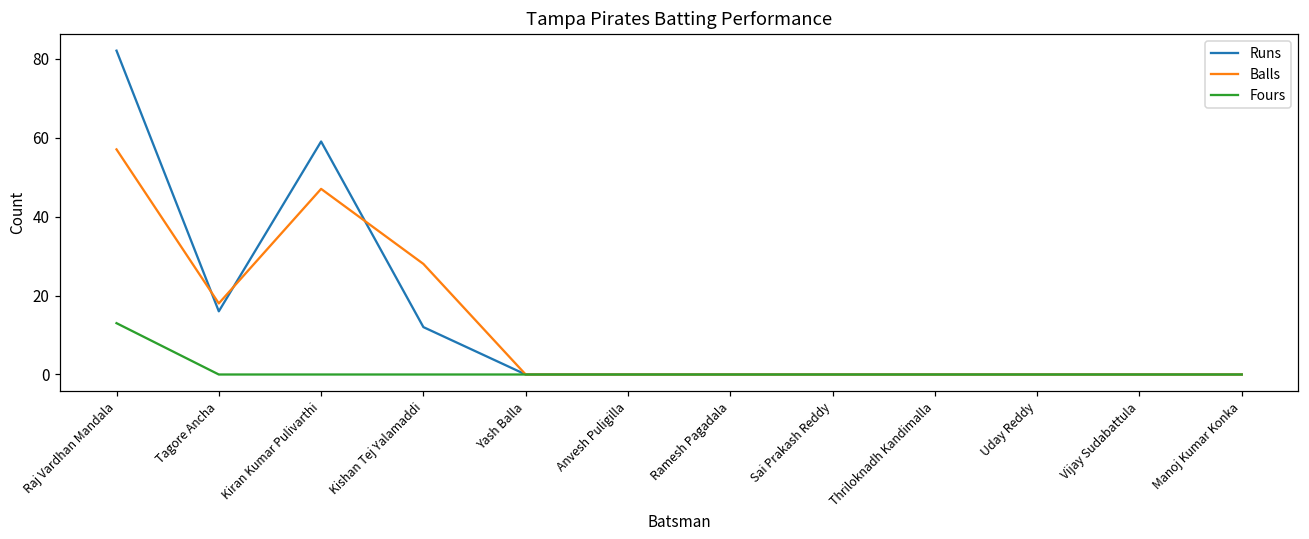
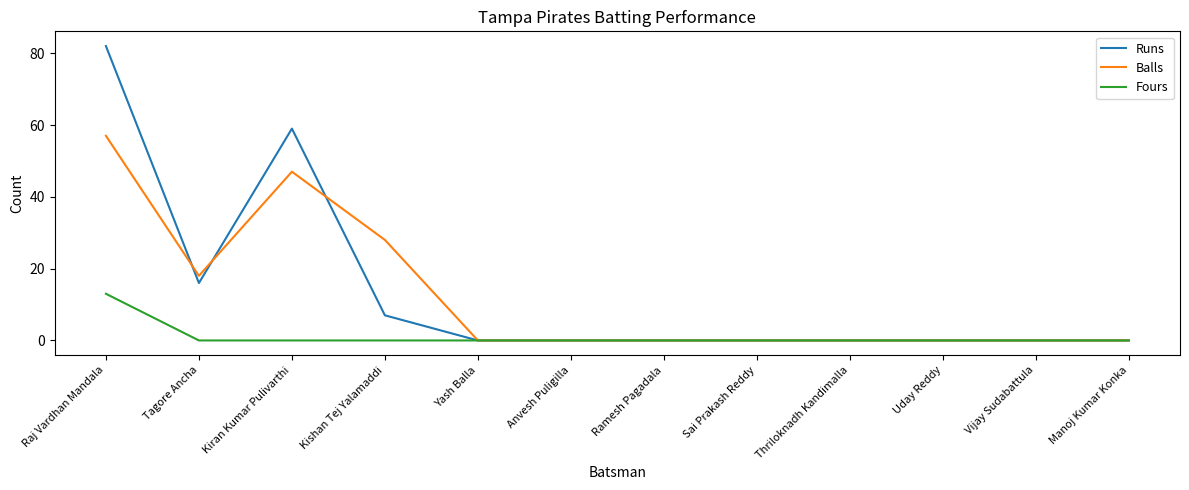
Runs, Kishan Tej Yalamaddi: 12 -> 7
